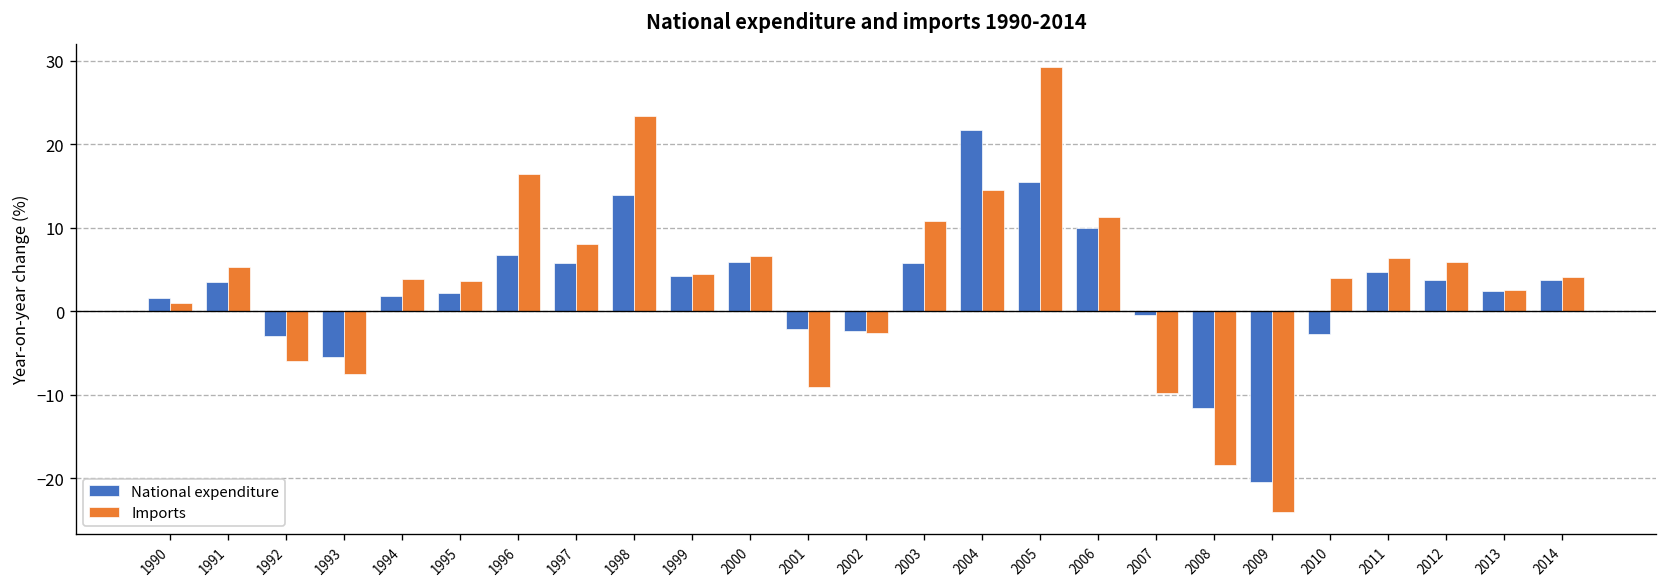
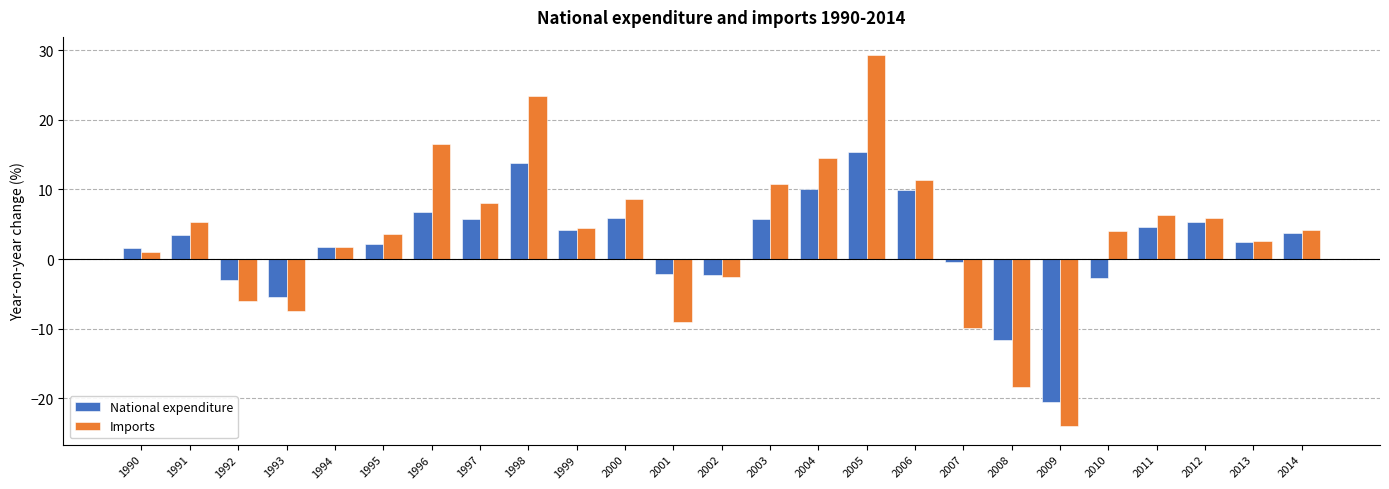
Imports, 1994: 4 -> 2
Imports, 2000: 7 -> 9
National expenditure, 2004: 22 -> 10
National expenditure, 2012: 4 -> 5
